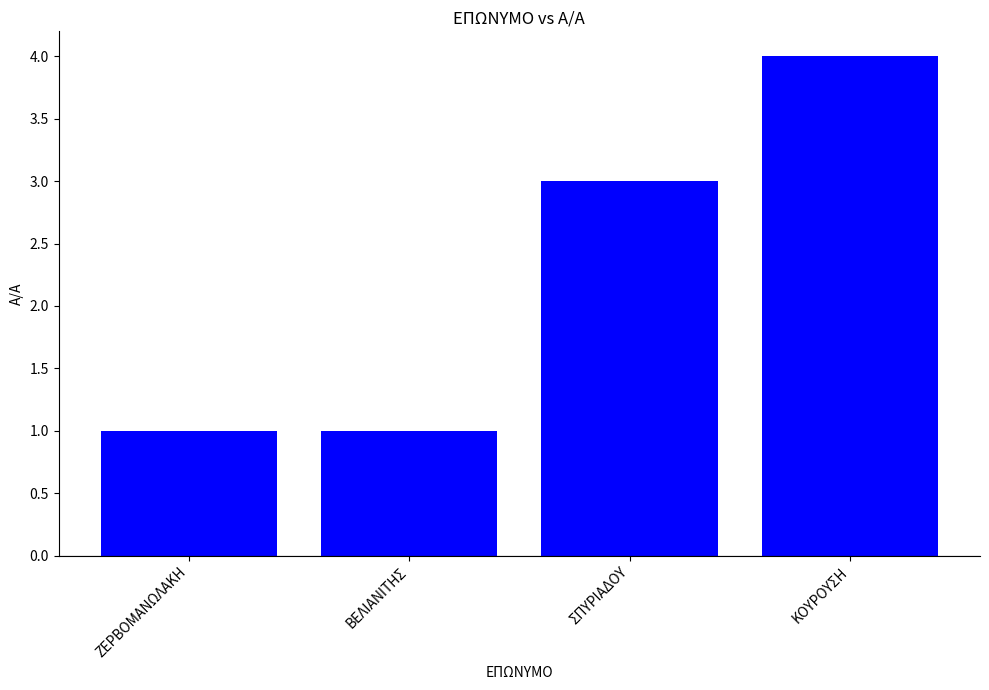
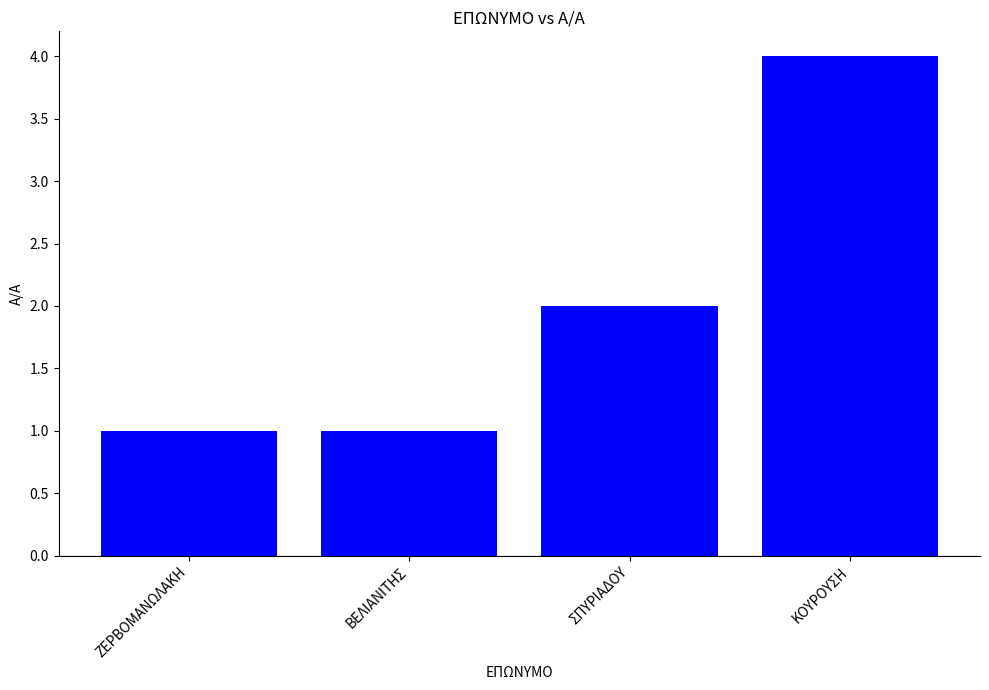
ΣΠΥΡΙΑΔΟΥ: 3 -> 2
